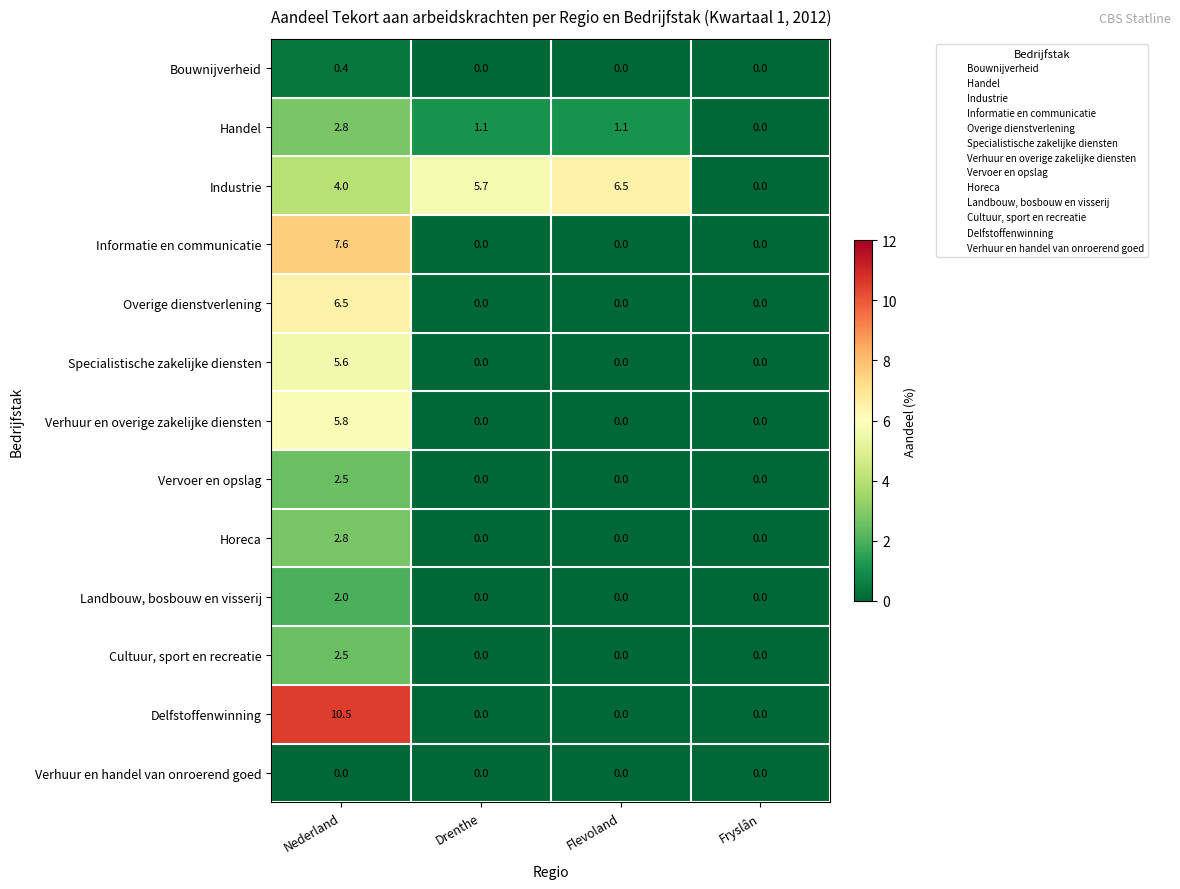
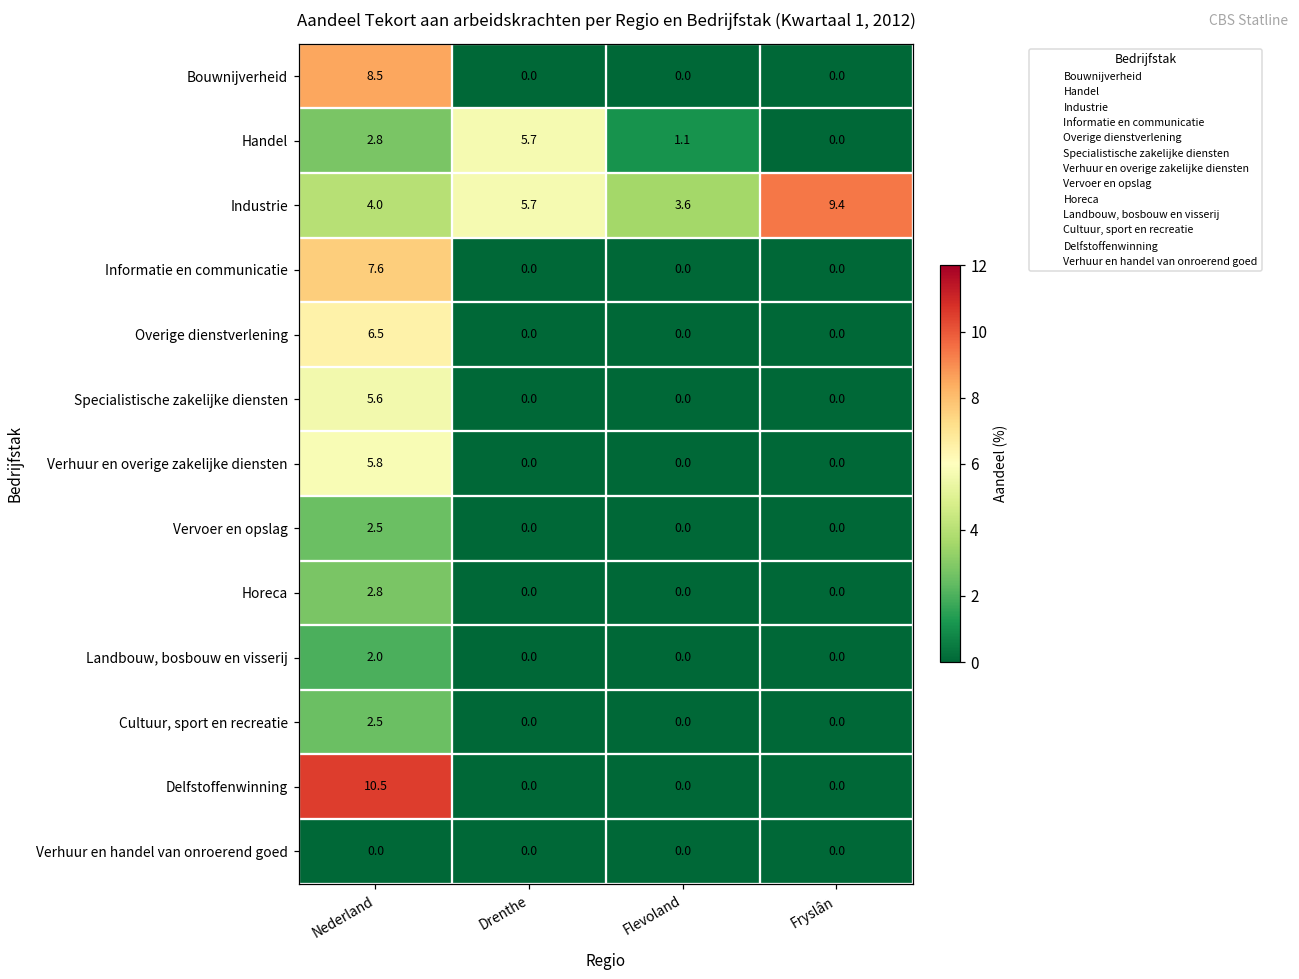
Bouwnijverheid, Nederland: 0.4 -> 8.5
Handel, Drenthe: 1.1 -> 5.7
Industrie, Flevoland: 6.5 -> 3.6
Industrie, Fryslân: 0.0 -> 9.4
